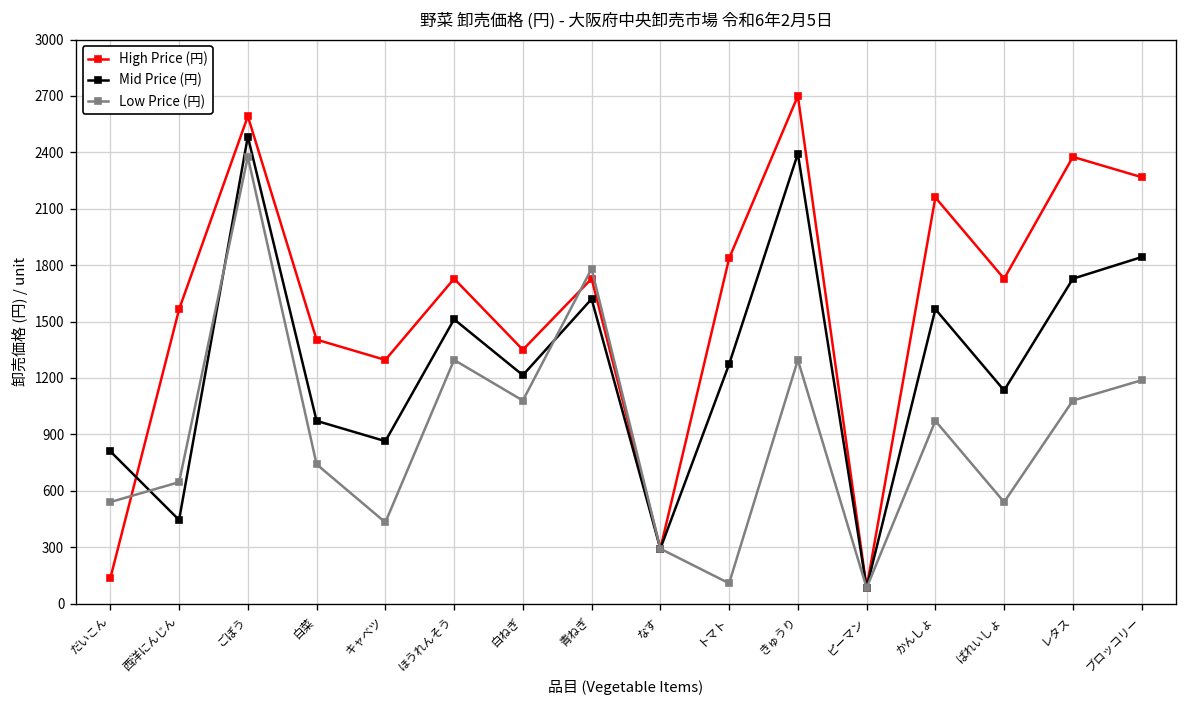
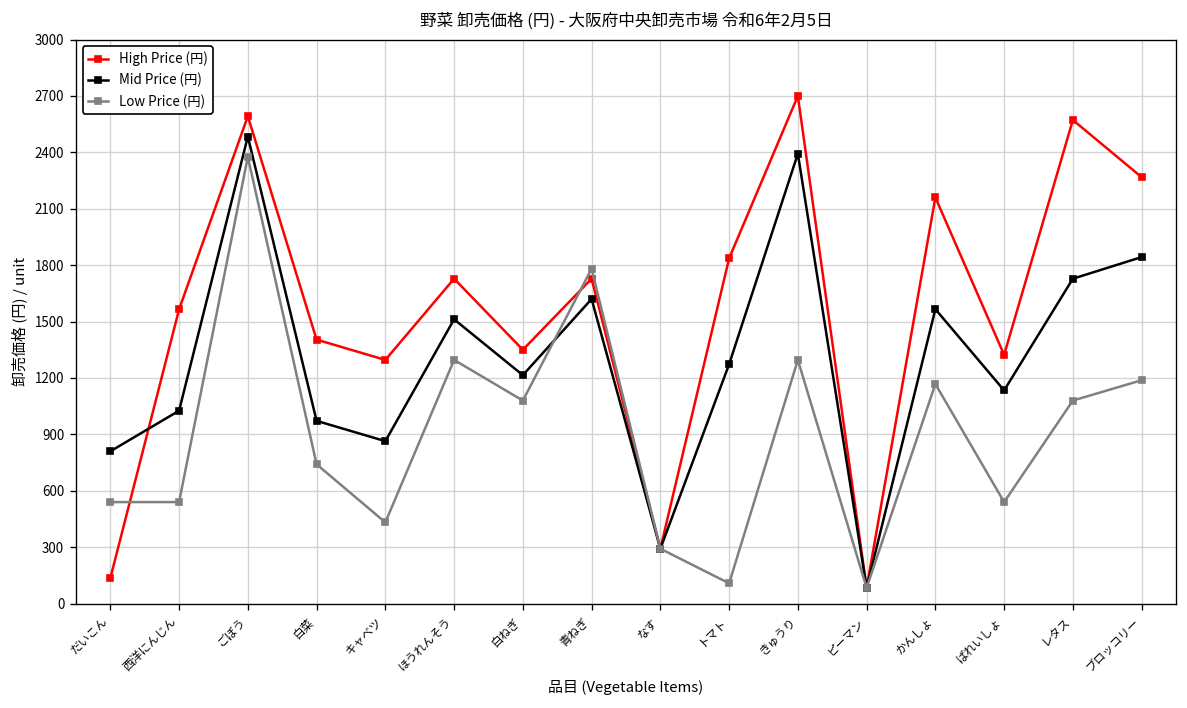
Mid Price (円), 西洋にんじん: 450 -> 1030
Low Price (円), 西洋にんじん: 650 -> 540
Low Price (円), かんしょ: 970 -> 1170
High Price (円), ばれいしょ: 1730 -> 1320
High Price (円), レタス: 2380 -> 2570
